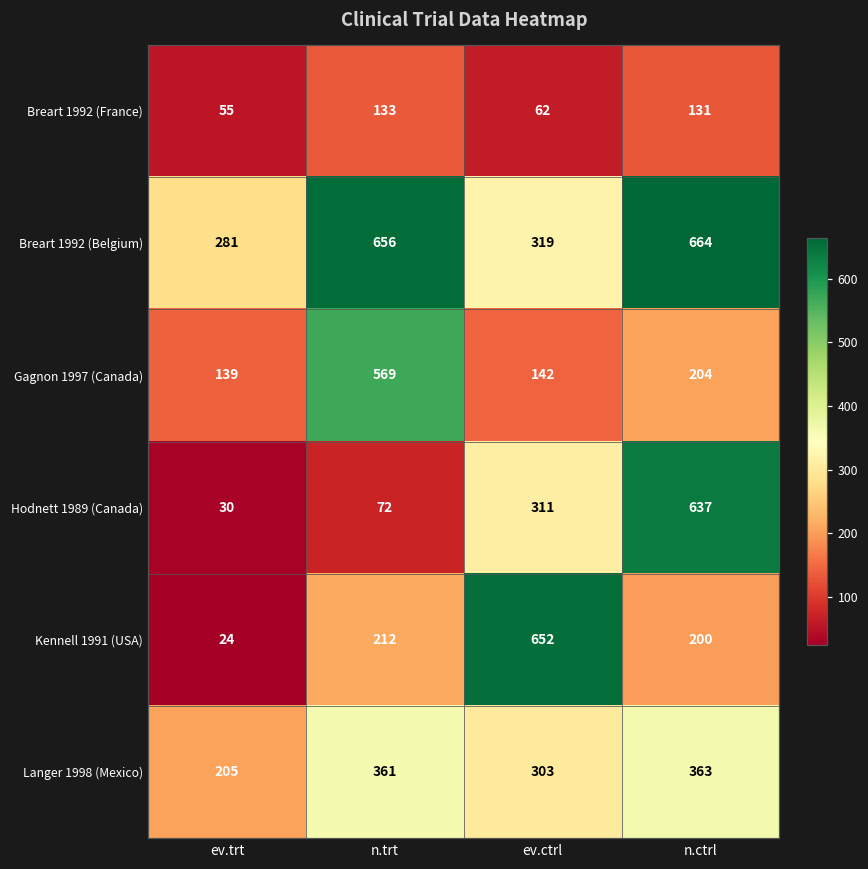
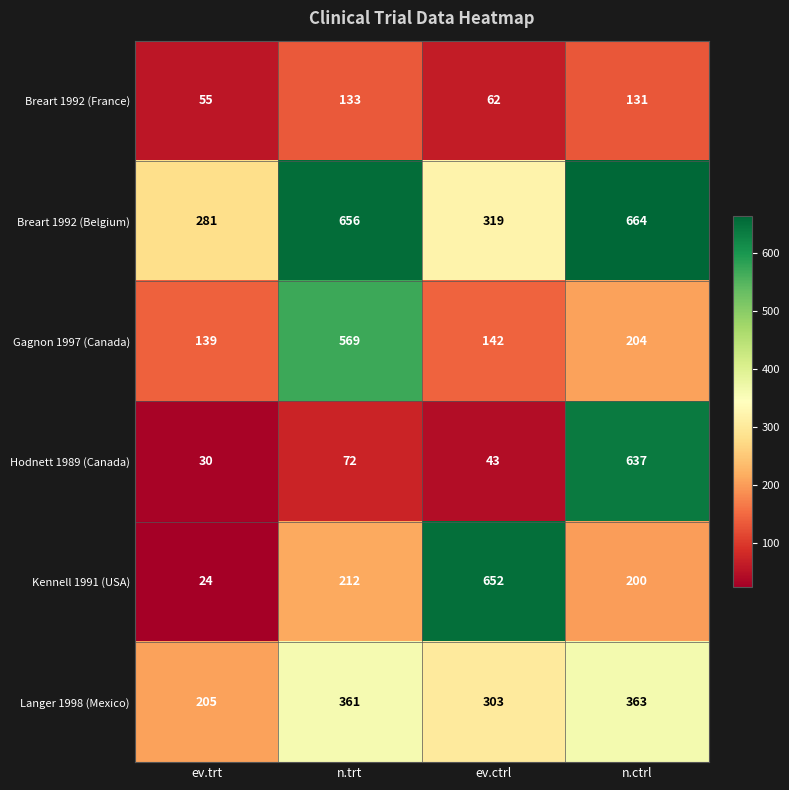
Hodnett 1989 (Canada), ev.ctrl: 311 -> 43
